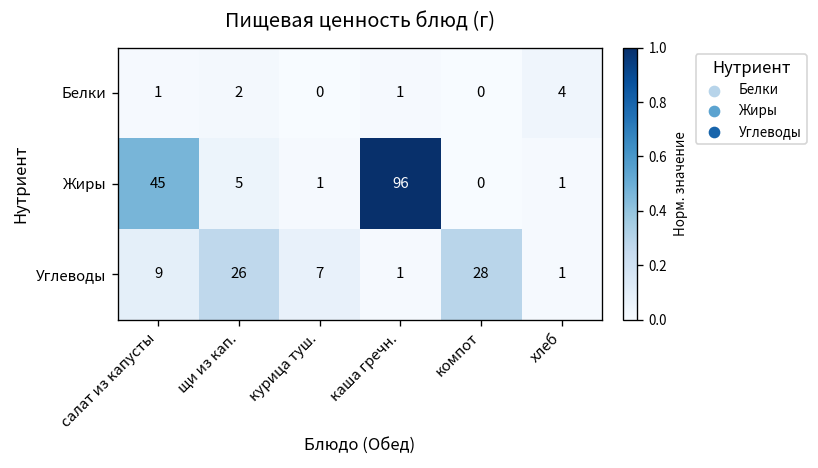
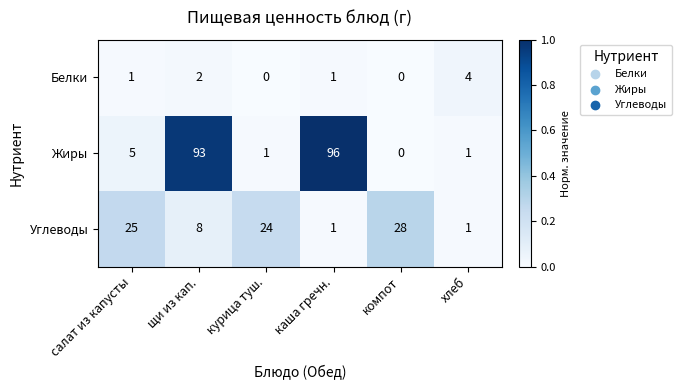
Жиры, салат из капусты: 45 -> 5
Жиры, щи из кап.: 5 -> 93
Углеводы, салат из капусты: 9 -> 25
Углеводы, щи из кап.: 26 -> 8
Углеводы, курица туш.: 7 -> 24
